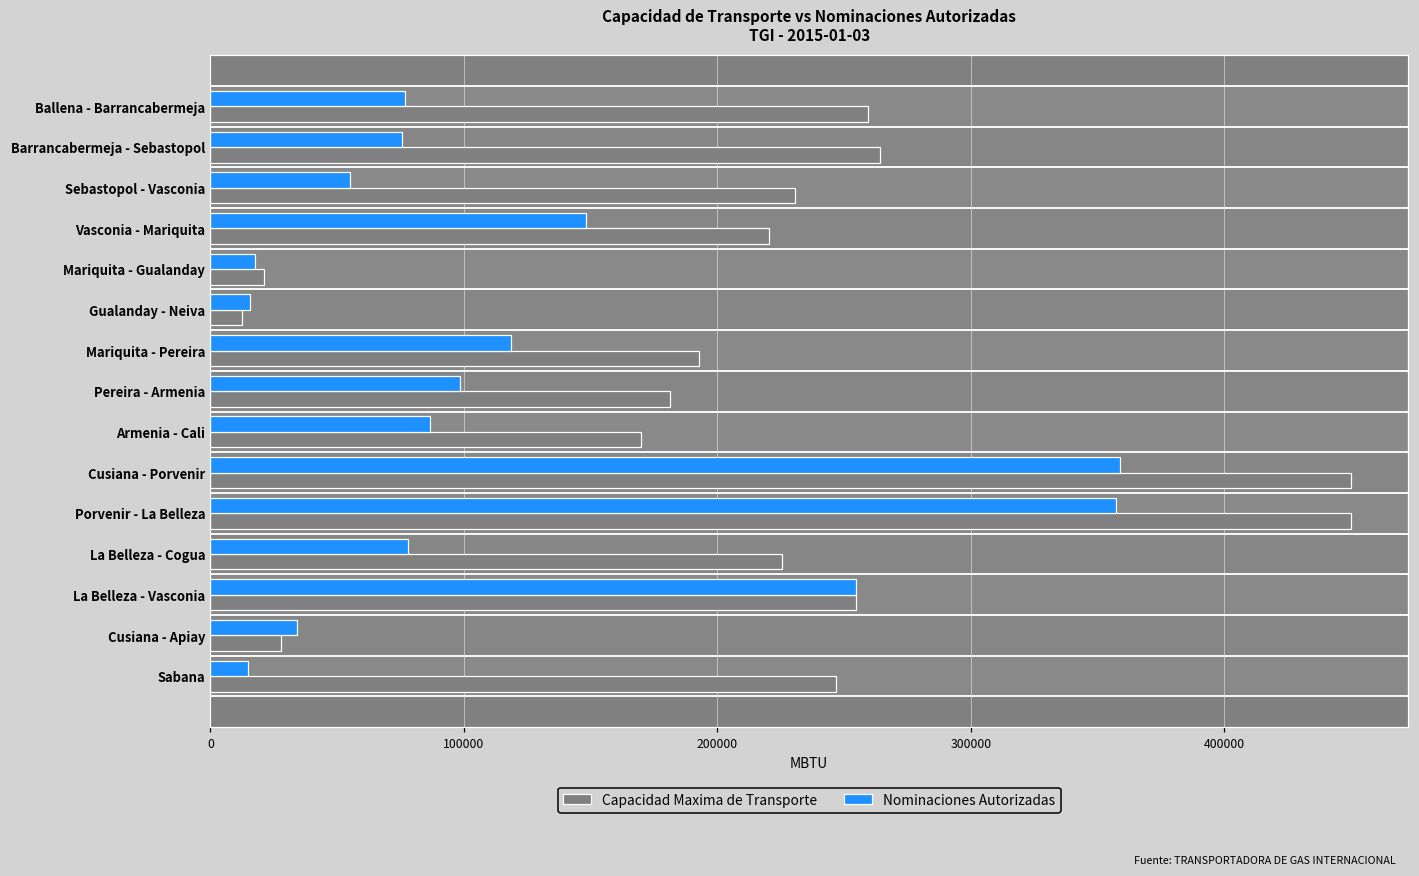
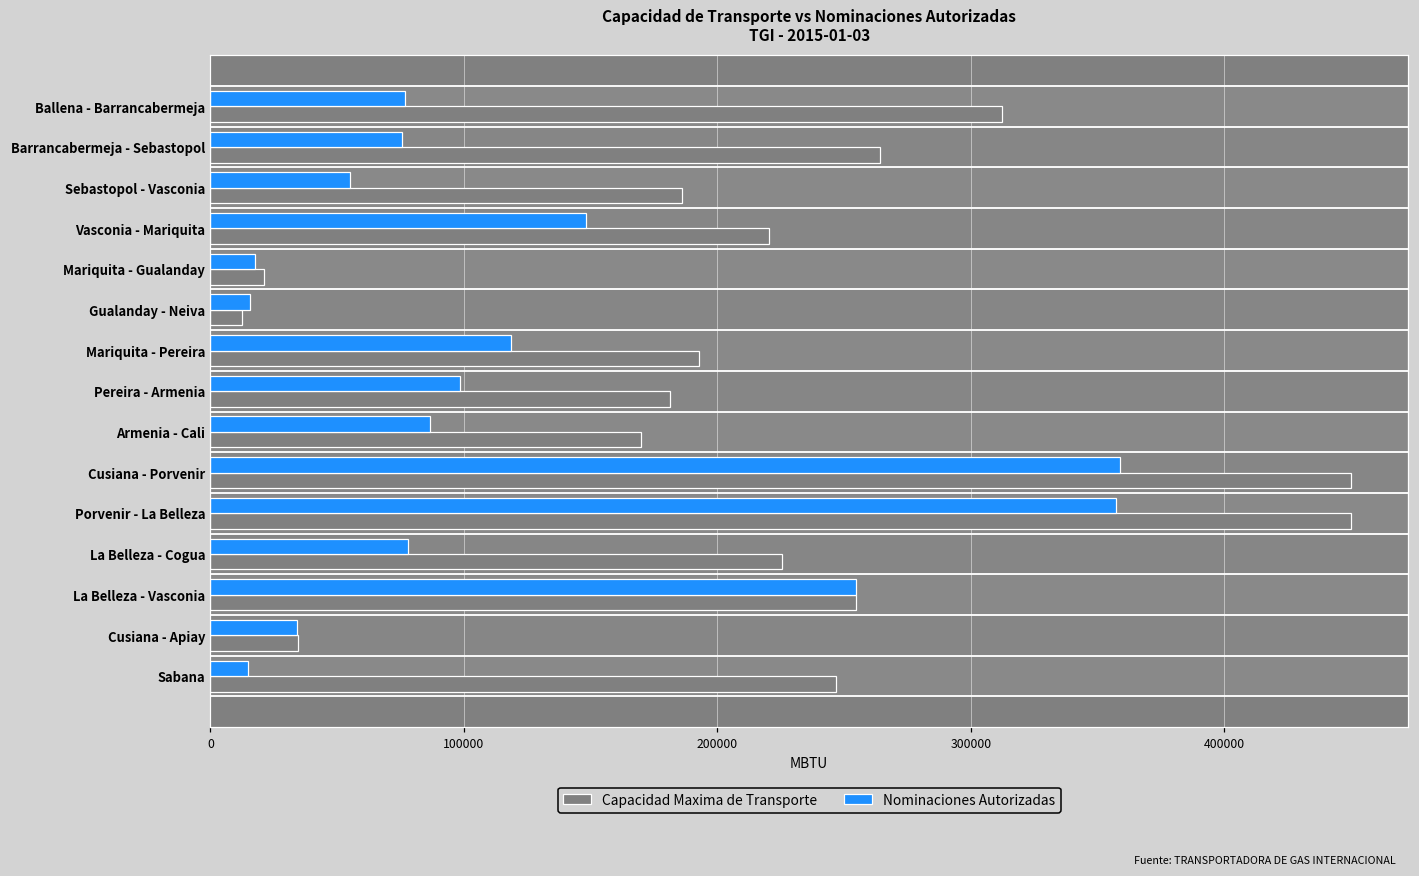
Capacidad Maxima de Transporte, Ballena - Barrancabermeja: 259000 -> 312000
Capacidad Maxima de Transporte, Sebastopol - Vasconia: 231000 -> 186000
Capacidad Maxima de Transporte, Cusiana - Apiay: 28000 -> 34000
